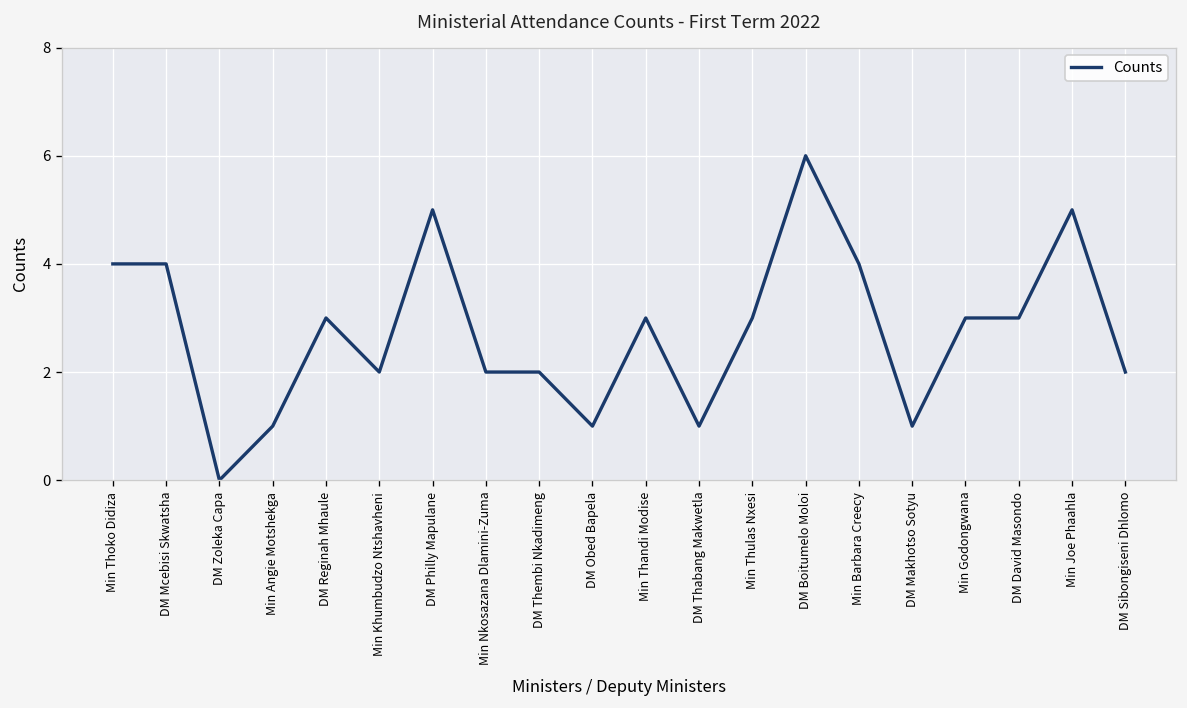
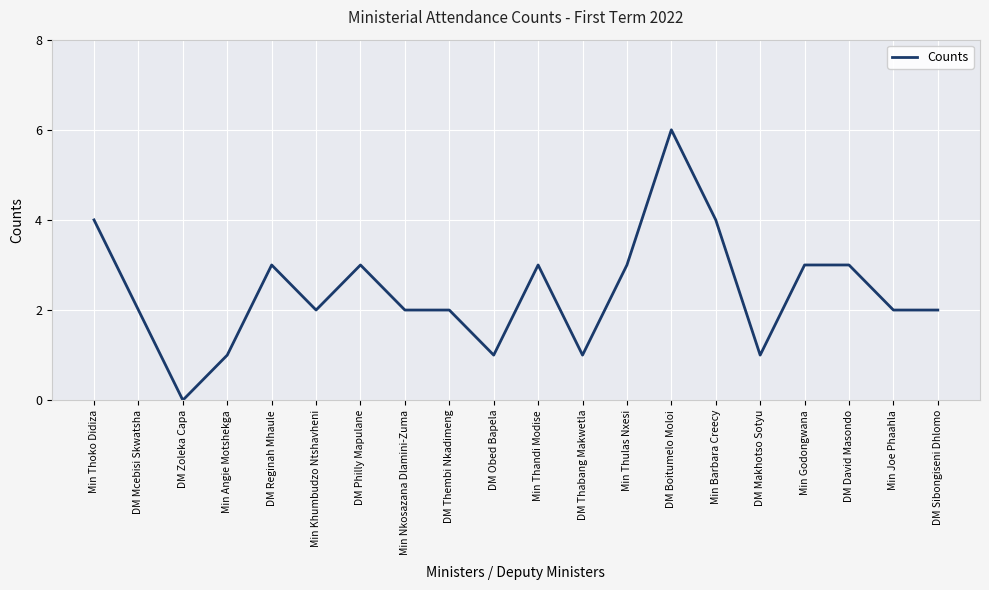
DM Mcebisi Skwatsha: 4 -> 2
DM Philly Mapulane: 5 -> 3
Min Joe Phaahla: 5 -> 2
